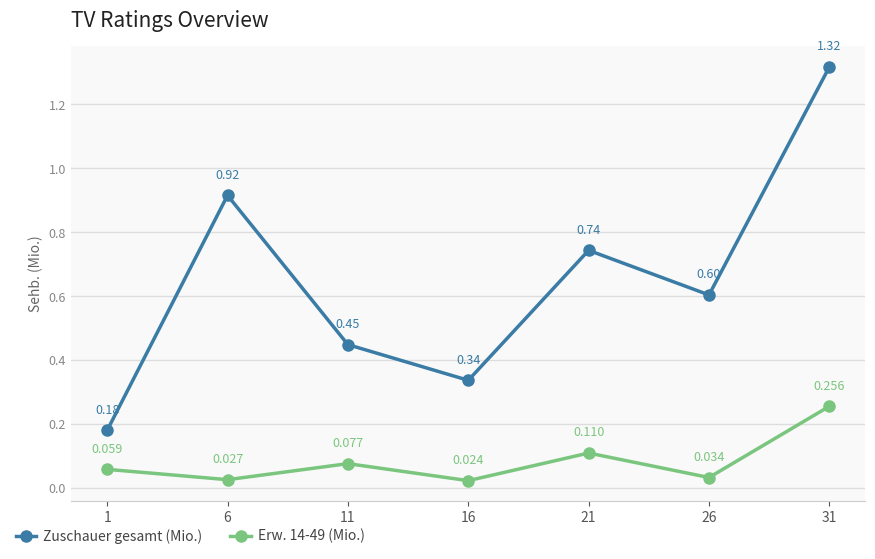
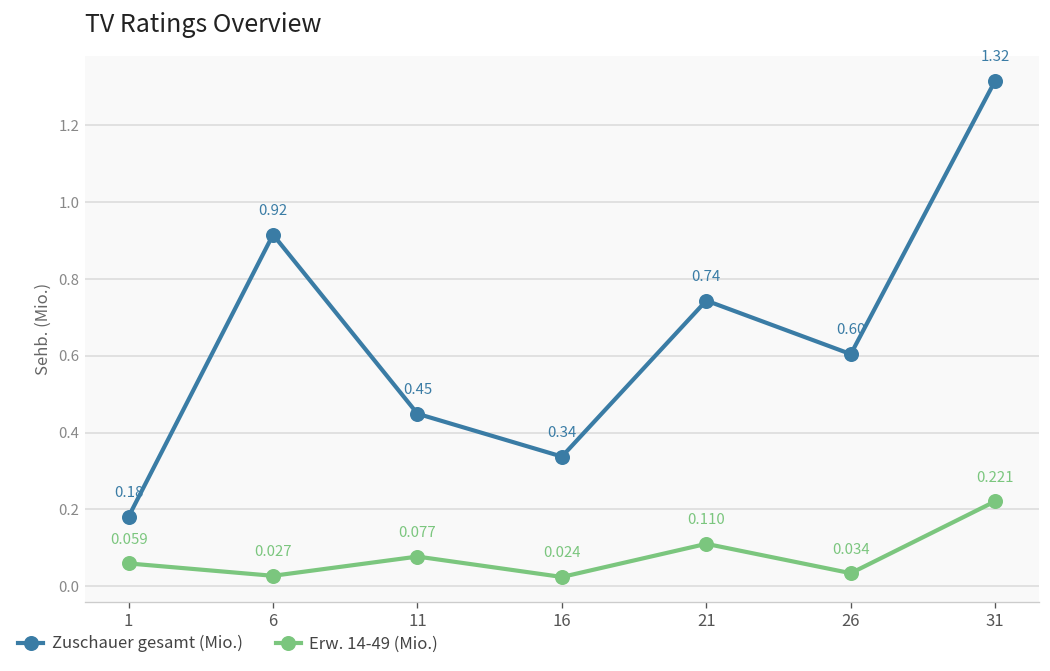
Erw. 14-49 (Mio.), 31: 0.256 -> 0.221
